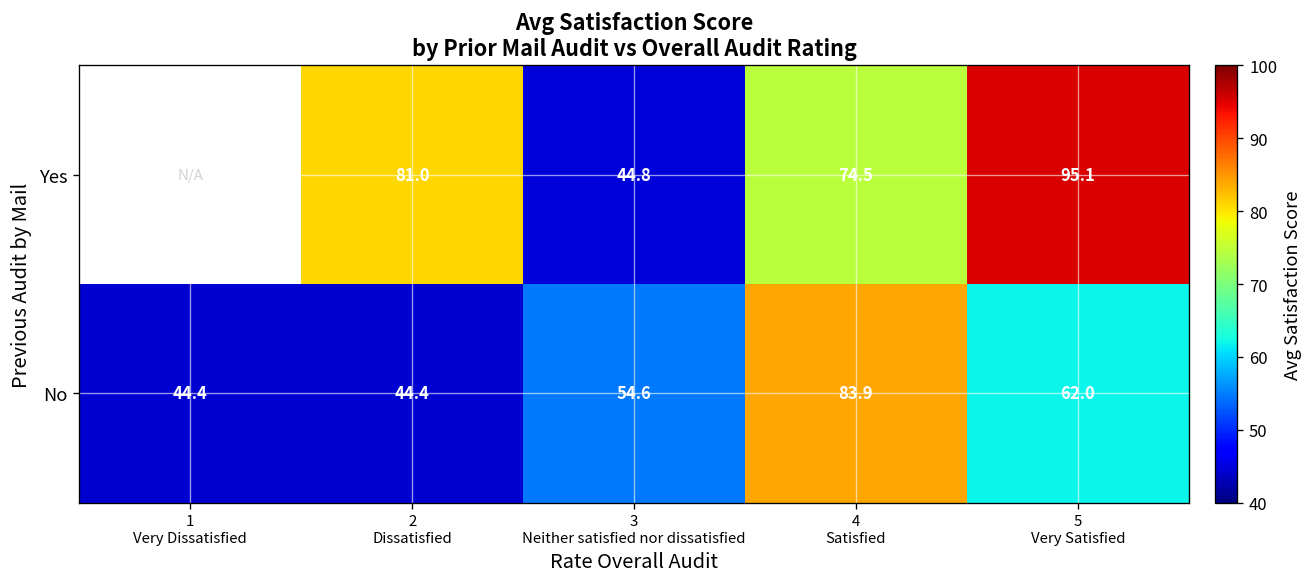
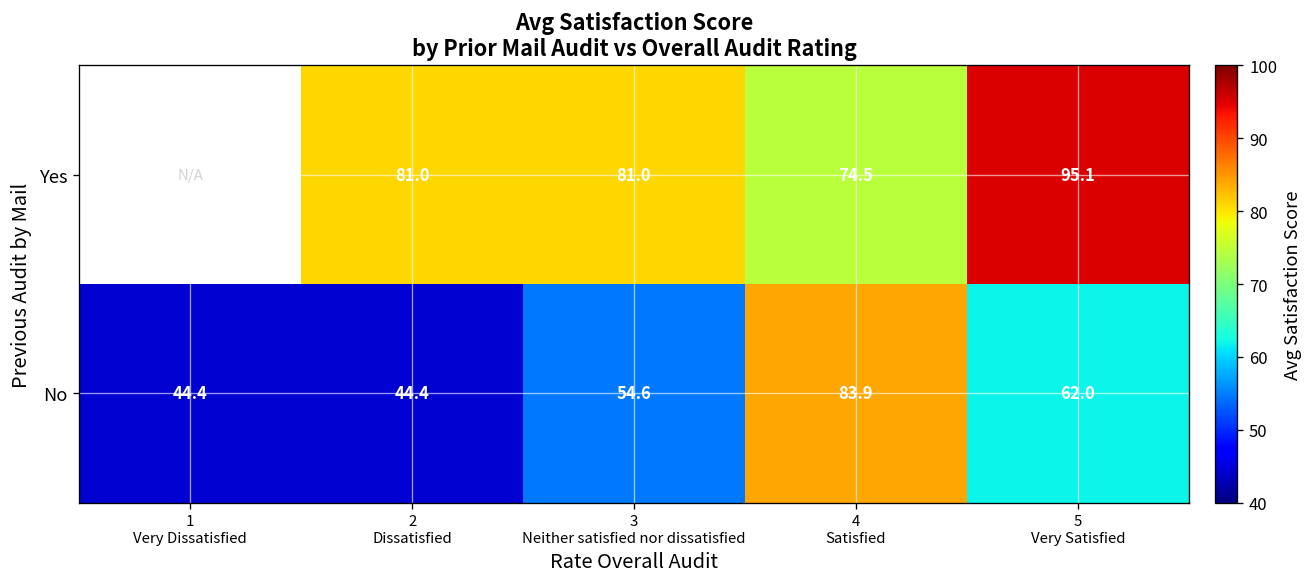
Yes, 3 Neither satisfied nor dissatisfied: 44.8 -> 81.0
